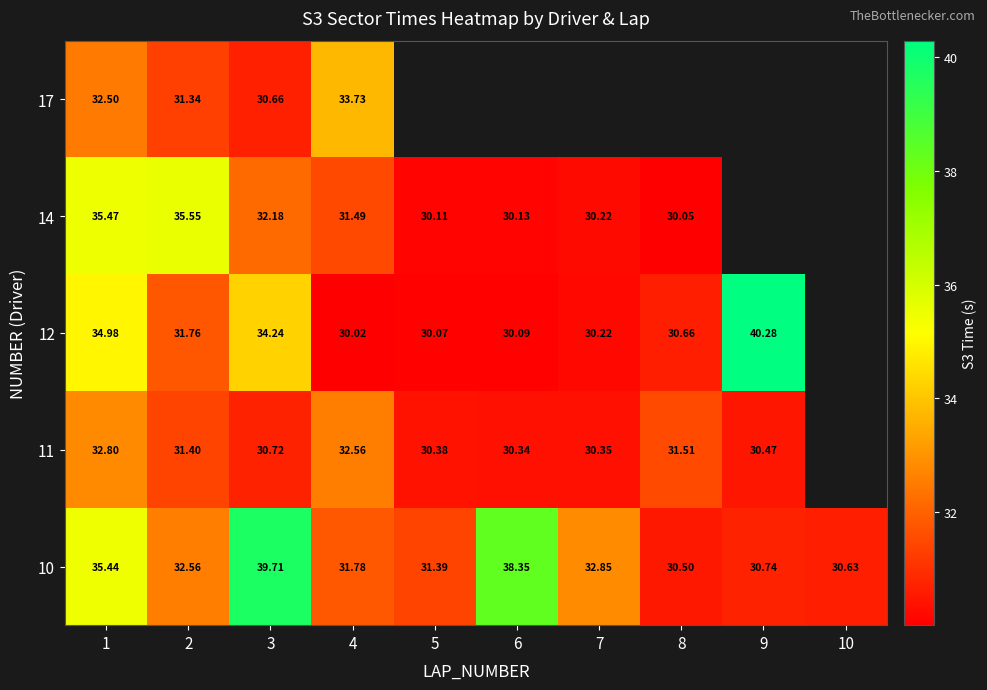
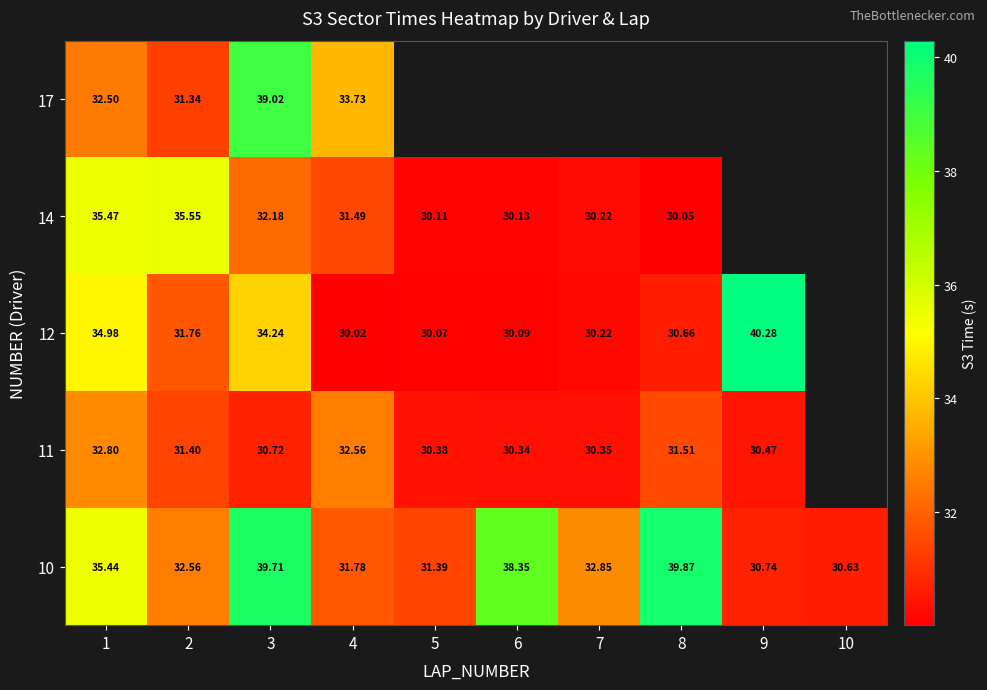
17, 3: 30.66 -> 39.02
10, 8: 30.50 -> 39.87
